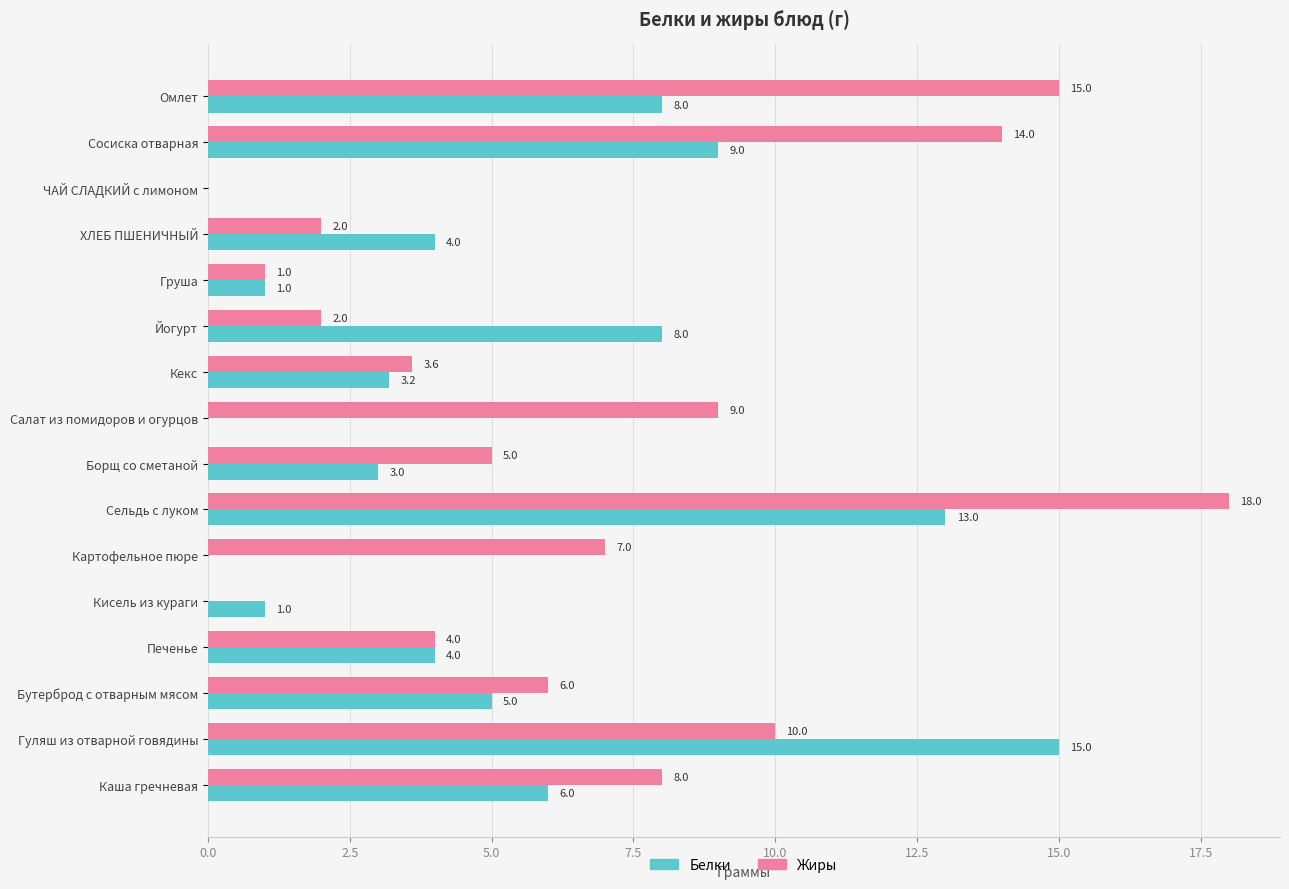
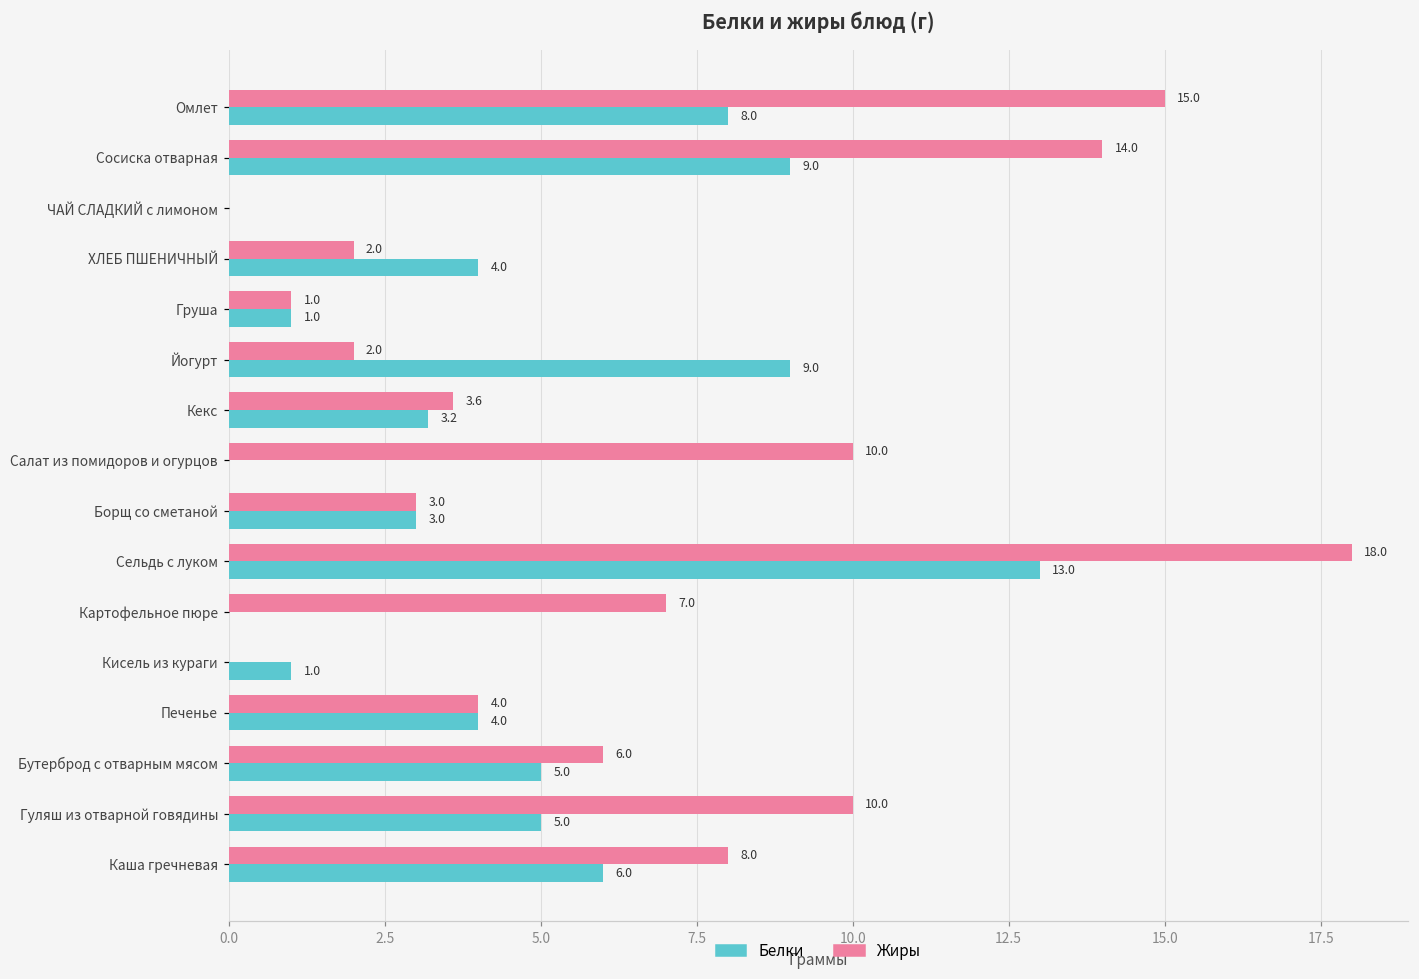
Белки, Йогурт: 8.0 -> 9.0
Жиры, Салат из помидоров и огурцов: 9.0 -> 10.0
Жиры, Борщ со сметаной: 5.0 -> 3.0
Белки, Гуляш из отварной говядины: 15.0 -> 5.0
